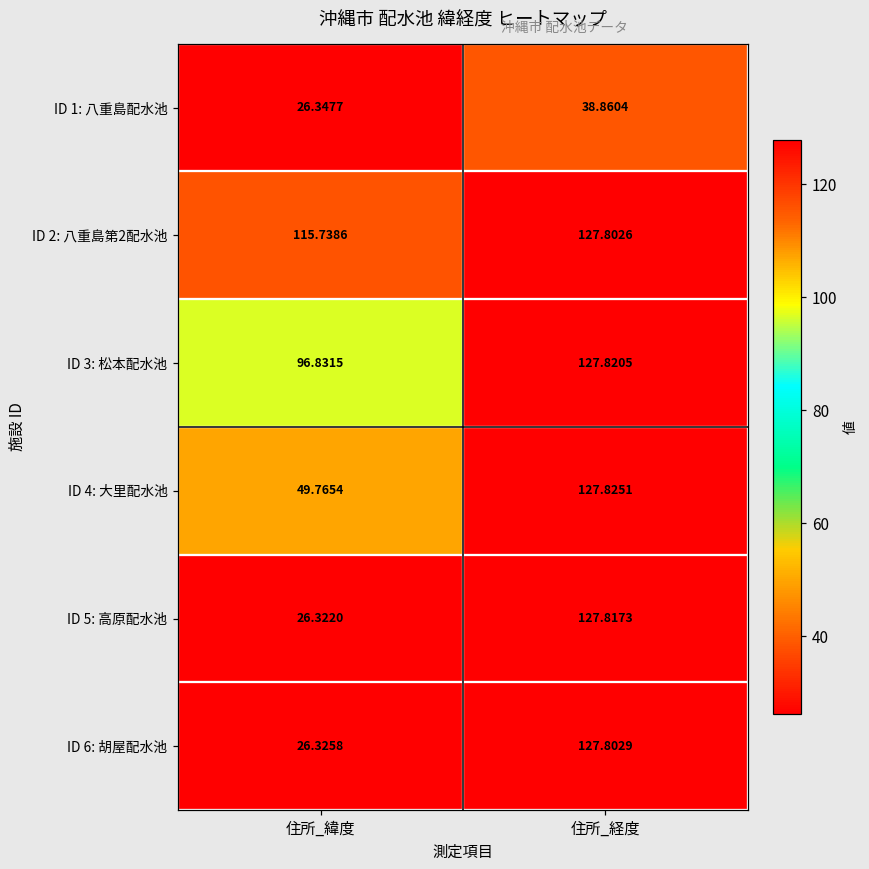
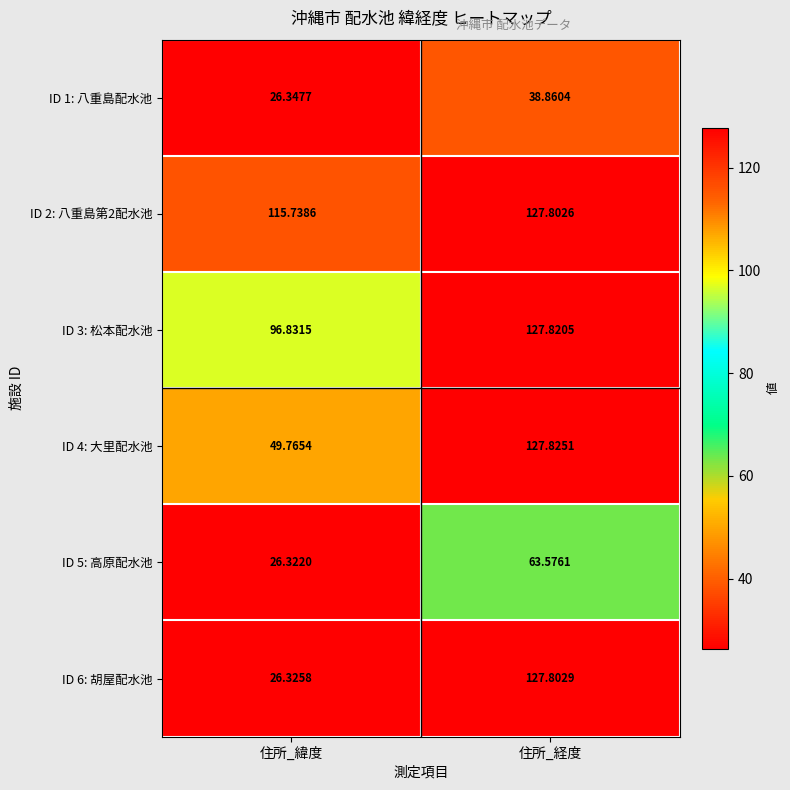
ID 5: 高原配水池, 住所_経度: 127.8173 -> 63.5761
